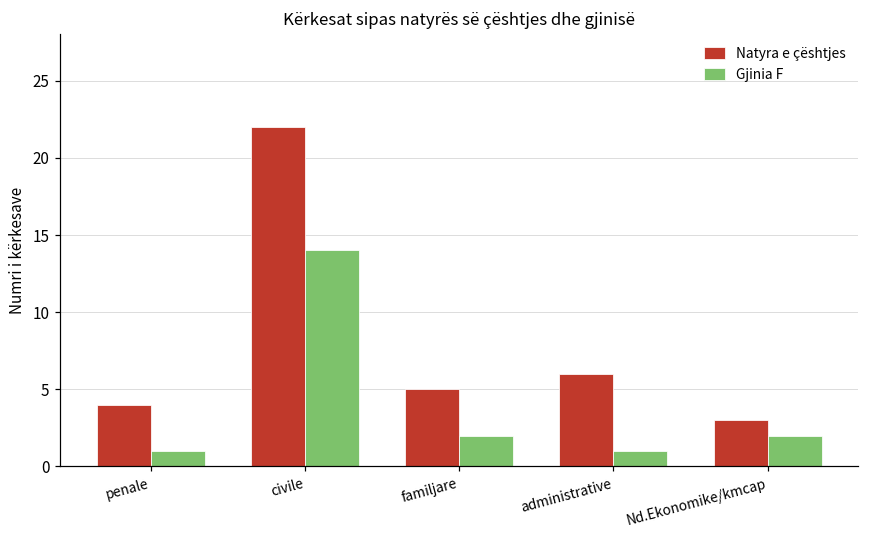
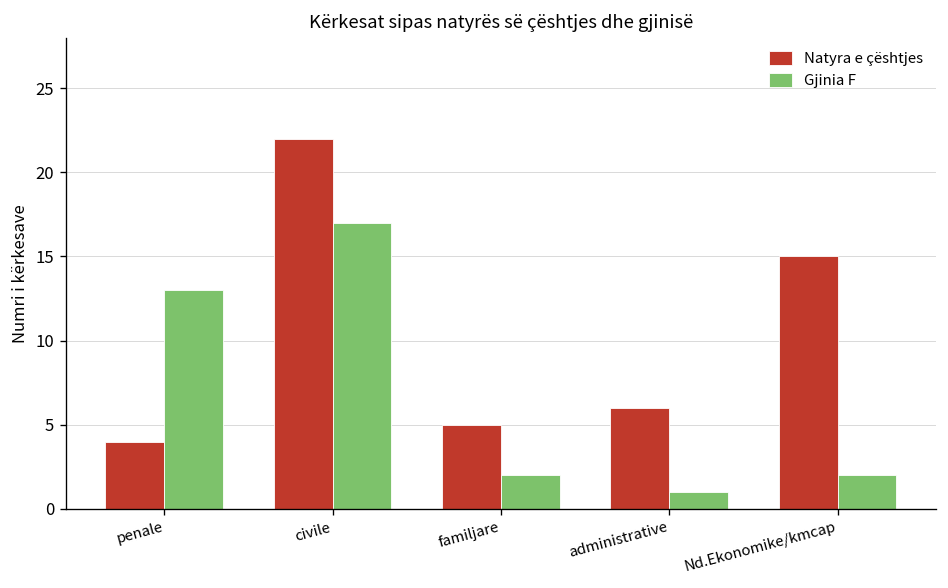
Gjinia F, penale: 1 -> 13
Gjinia F, civile: 14 -> 17
Natyra e çështjes, Nd.Ekonomike/kmcap: 3 -> 15
